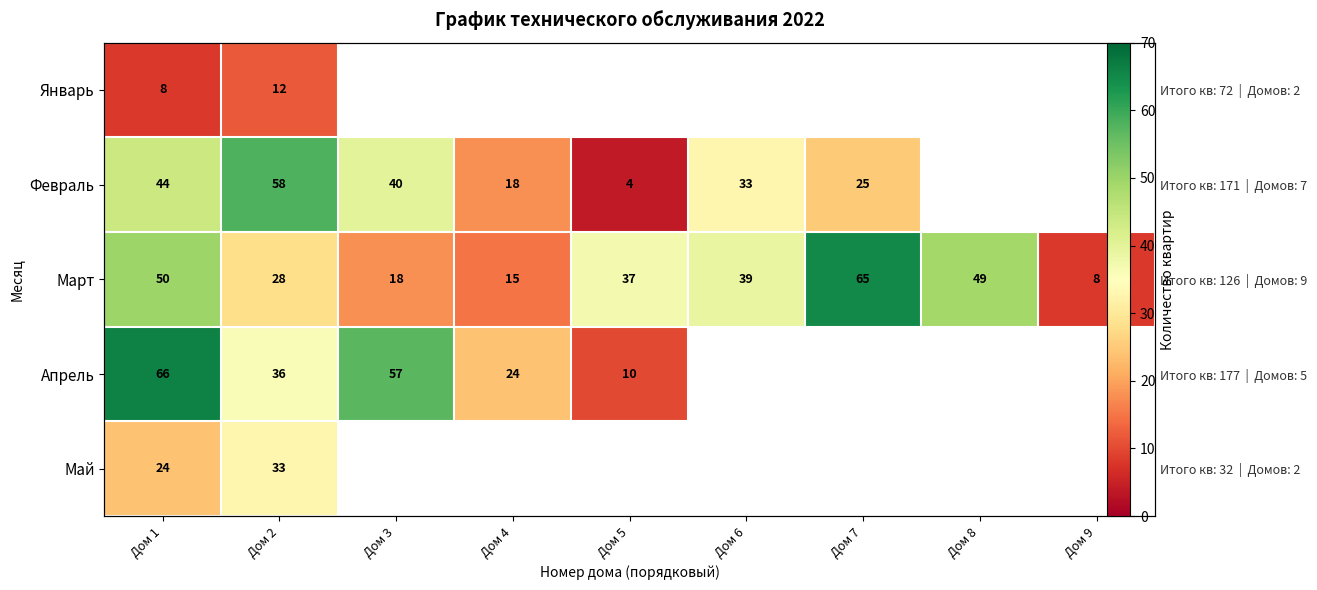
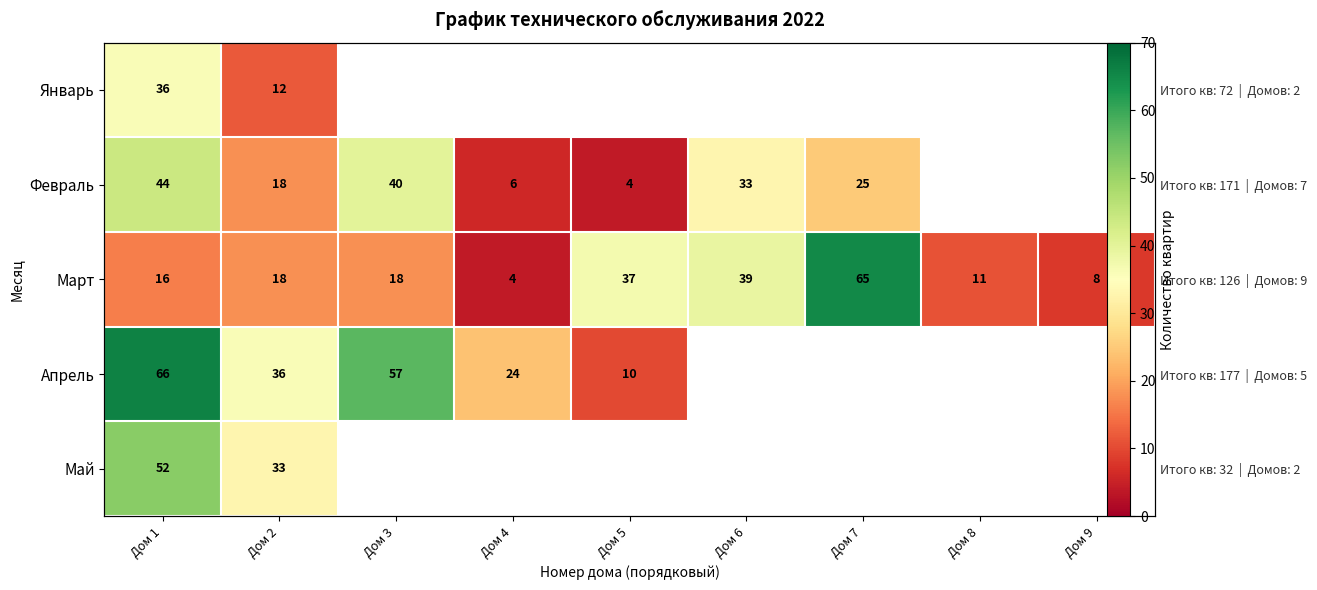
Январь, Дом 1: 8 -> 36
Февраль, Дом 2: 58 -> 18
Февраль, Дом 4: 18 -> 6
Март, Дом 1: 50 -> 16
Март, Дом 2: 28 -> 18
Март, Дом 4: 15 -> 4
Март, Дом 8: 49 -> 11
Май, Дом 1: 24 -> 52
